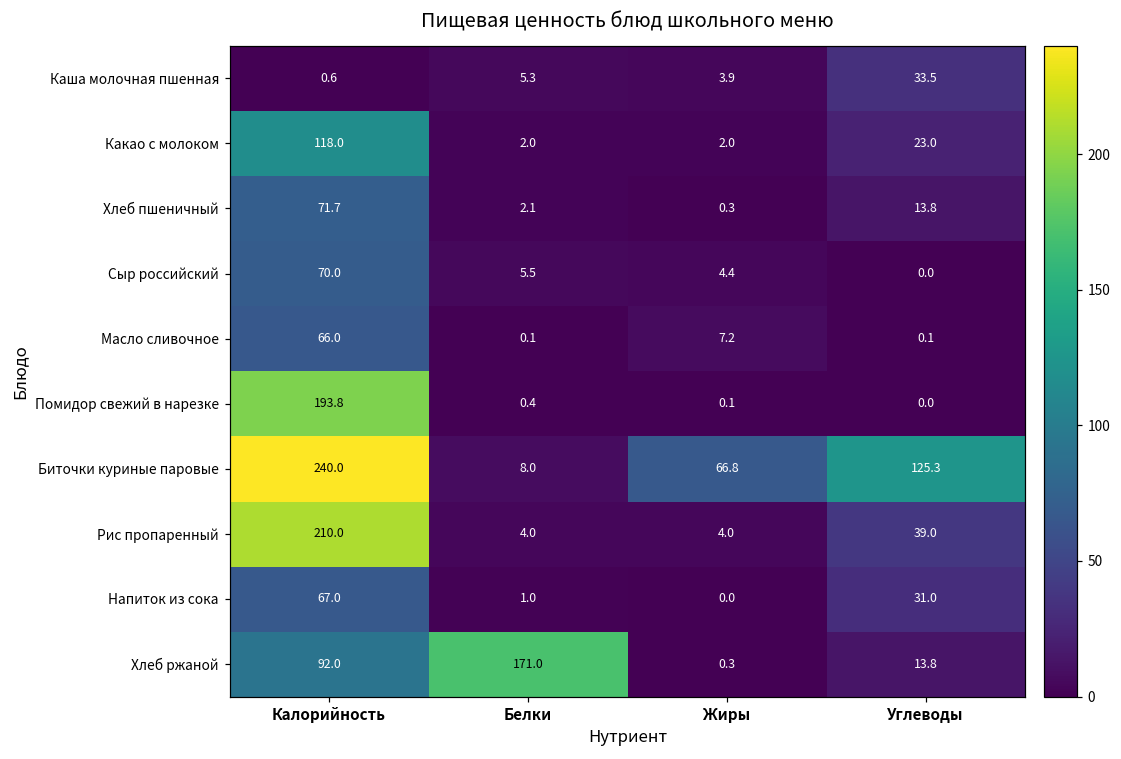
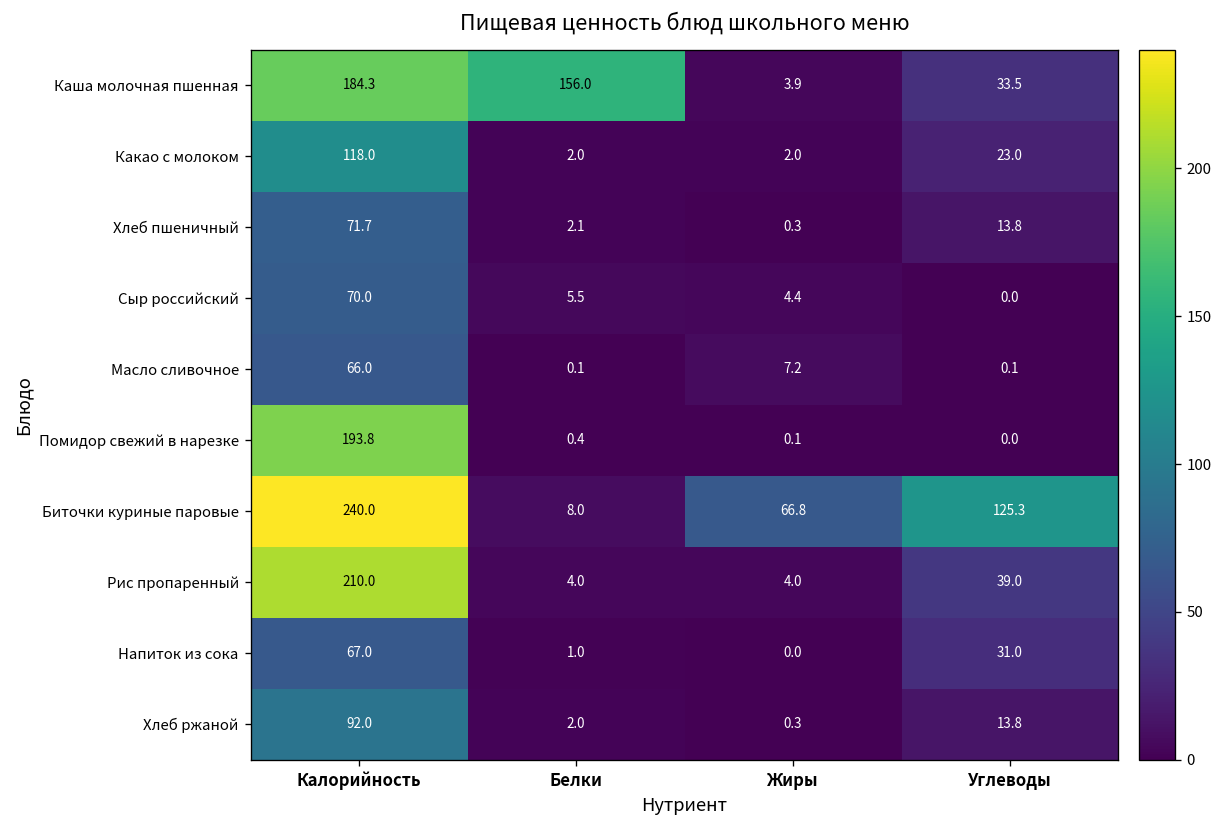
Каша молочная пшенная, Калорийность: 0.6 -> 184.3
Каша молочная пшенная, Белки: 5.3 -> 156.0
Хлеб ржаной, Белки: 171.0 -> 2.0
